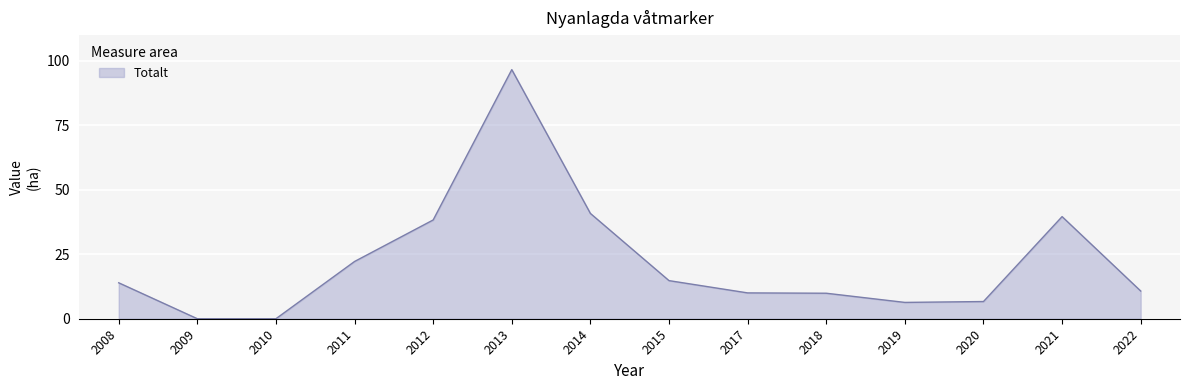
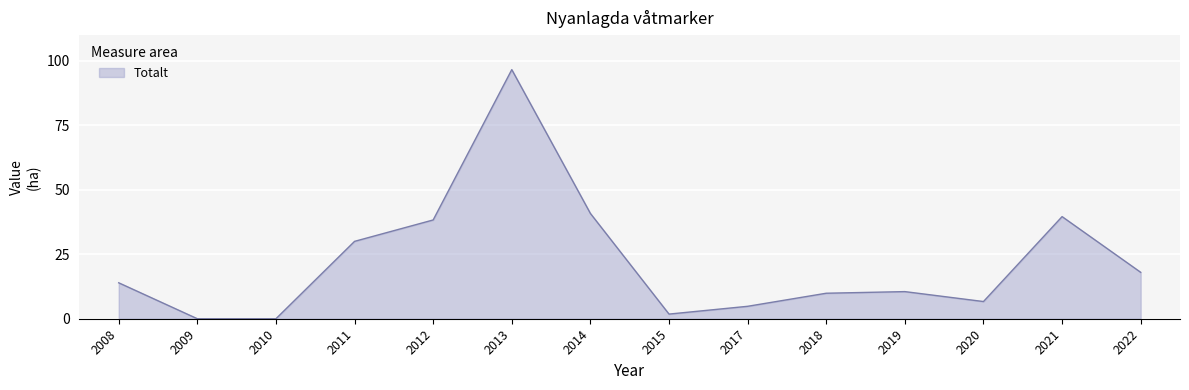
2011: 22 -> 30
2015: 15 -> 2
2017: 10 -> 5
2019: 6 -> 11
2022: 11 -> 18
